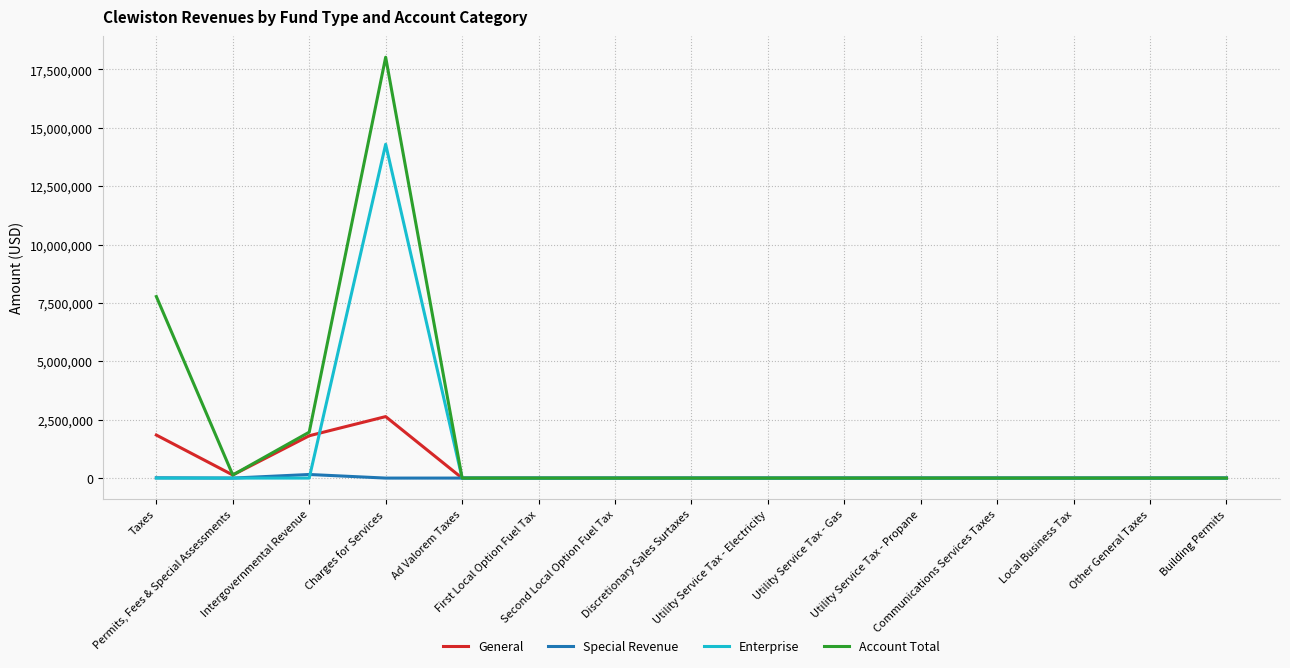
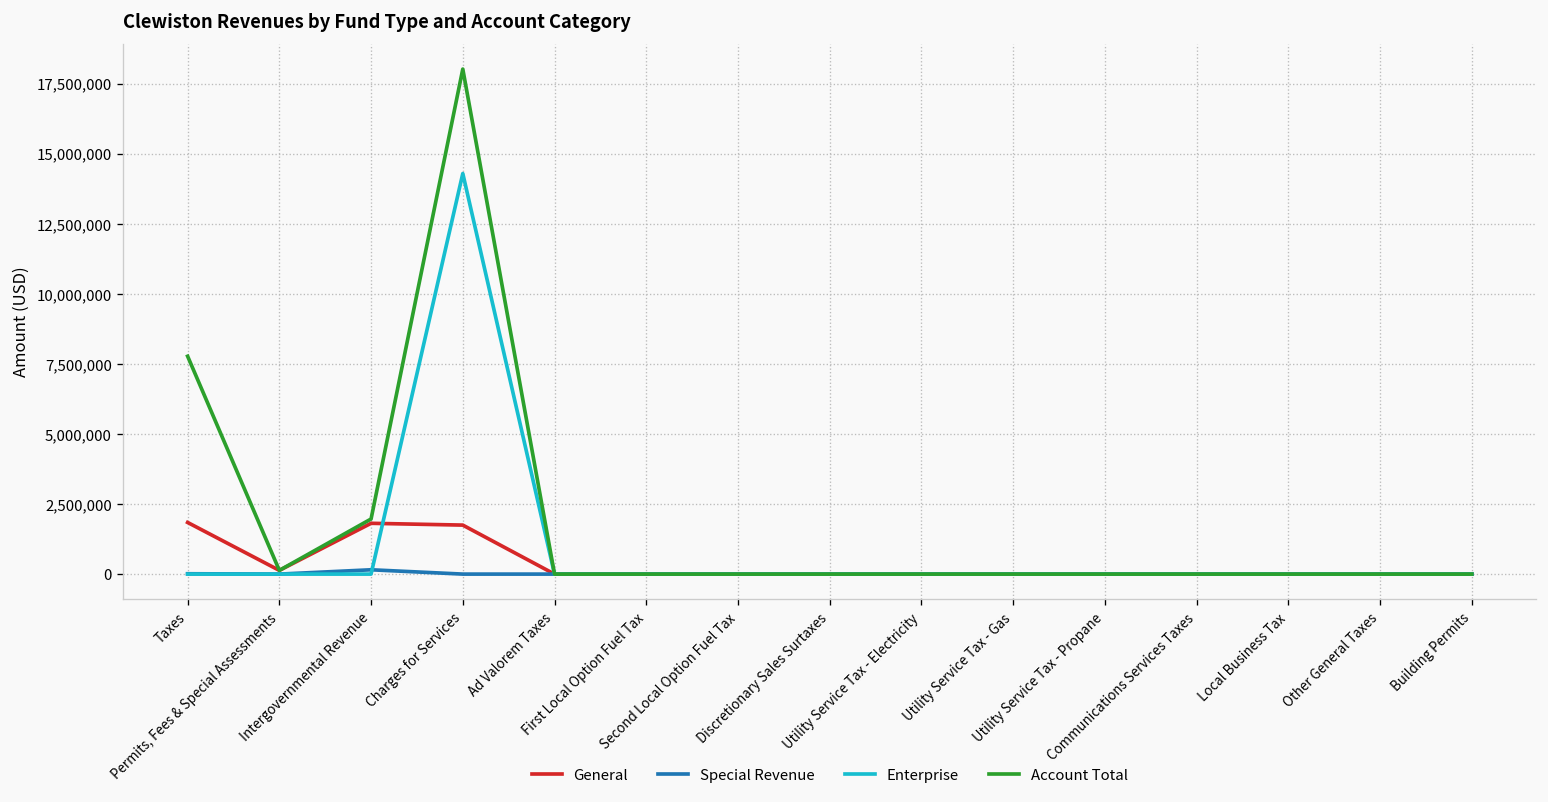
General, Charges for Services: 2,600,000 -> 1,700,000
